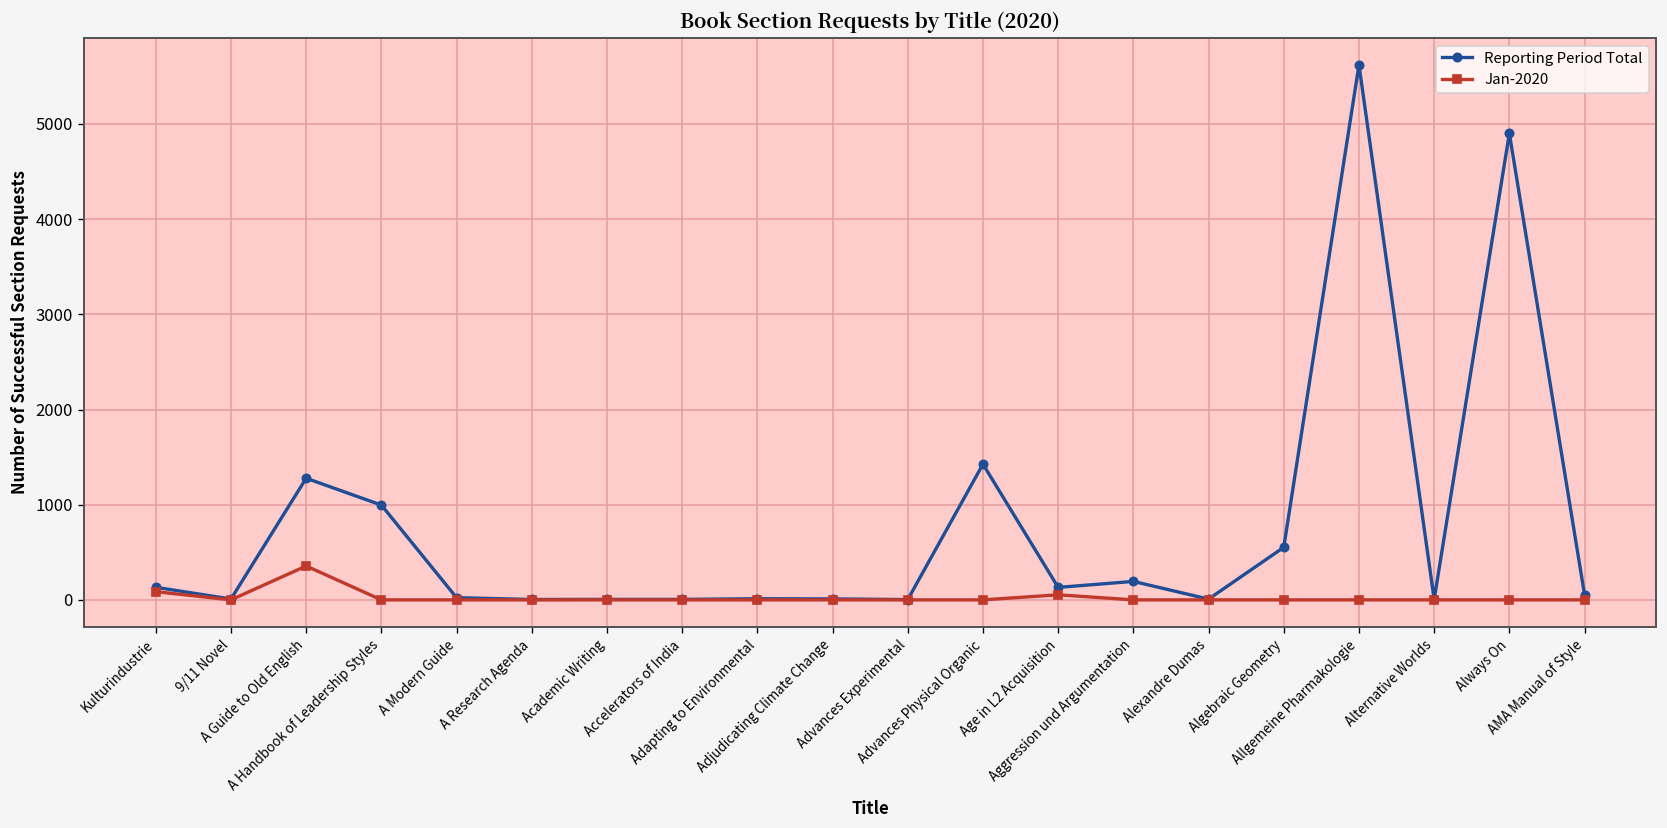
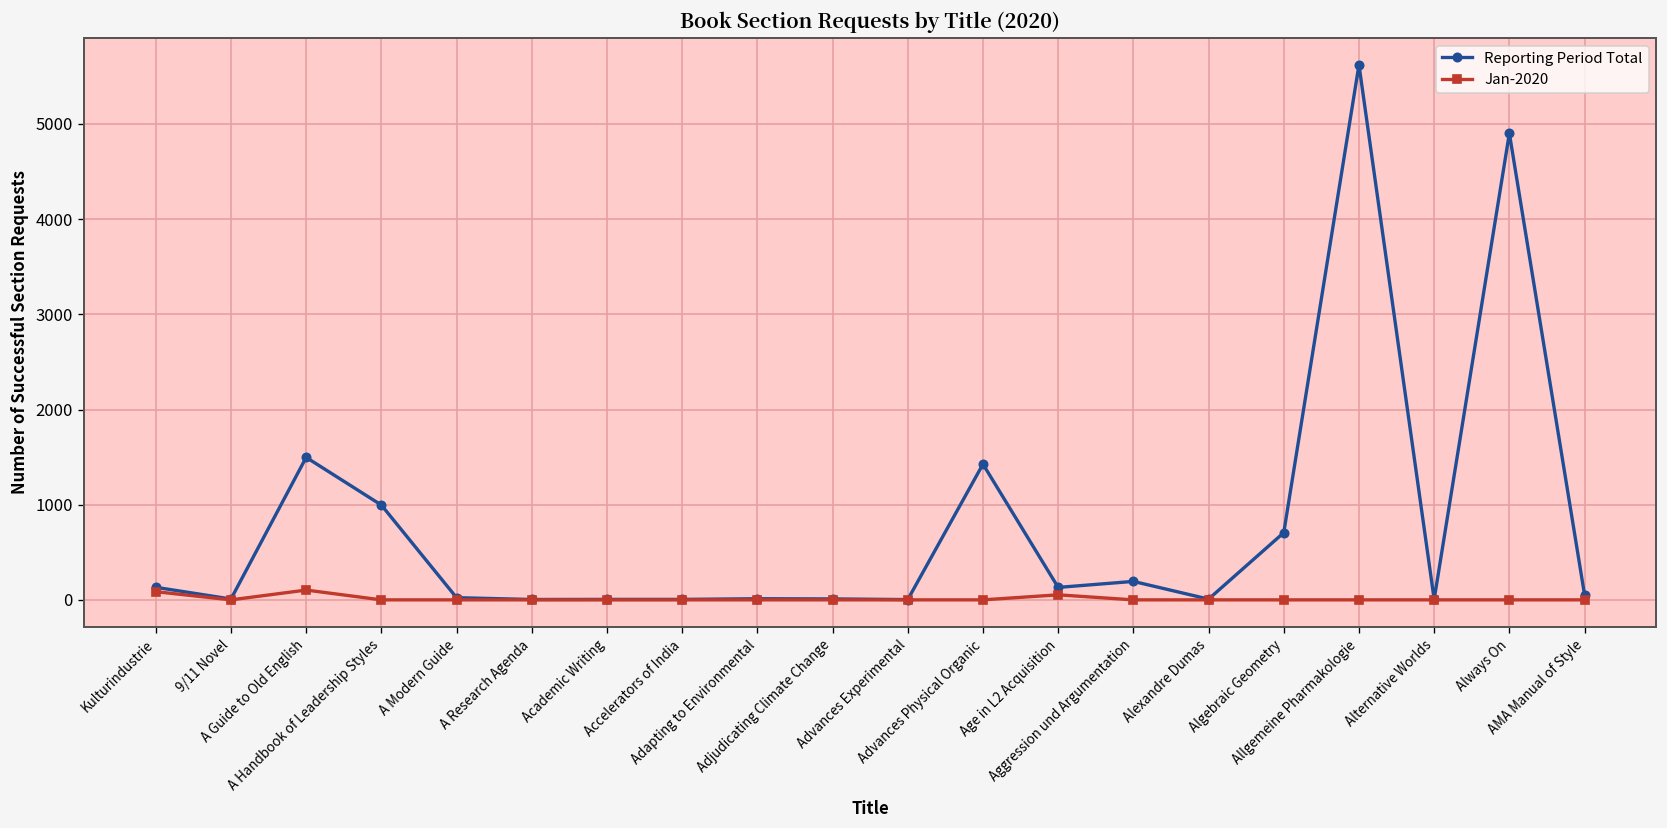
Reporting Period Total, A Guide to Old English: 1300 -> 1500
Jan-2020, A Guide to Old English: 400 -> 100
Reporting Period Total, Algebraic Geometry: 600 -> 700
